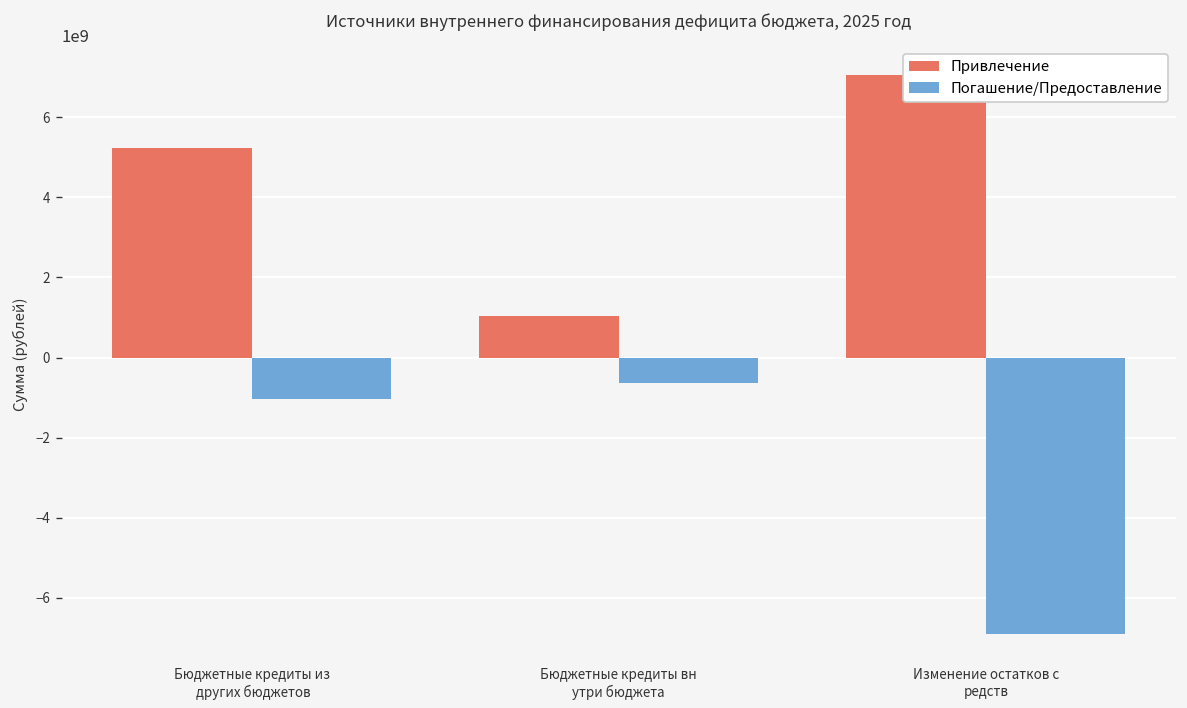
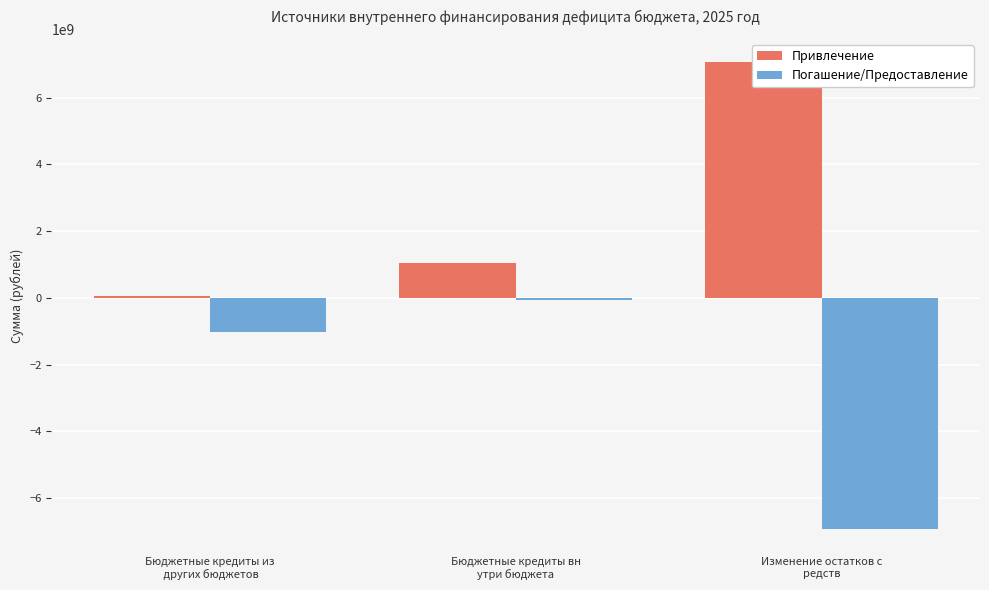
Привлечение, Бюджетные кредиты из других бюджетов: 5200000000 -> 0
Погашение/Предоставление, Бюджетные кредиты вн утри бюджета: -600000000 -> 0
